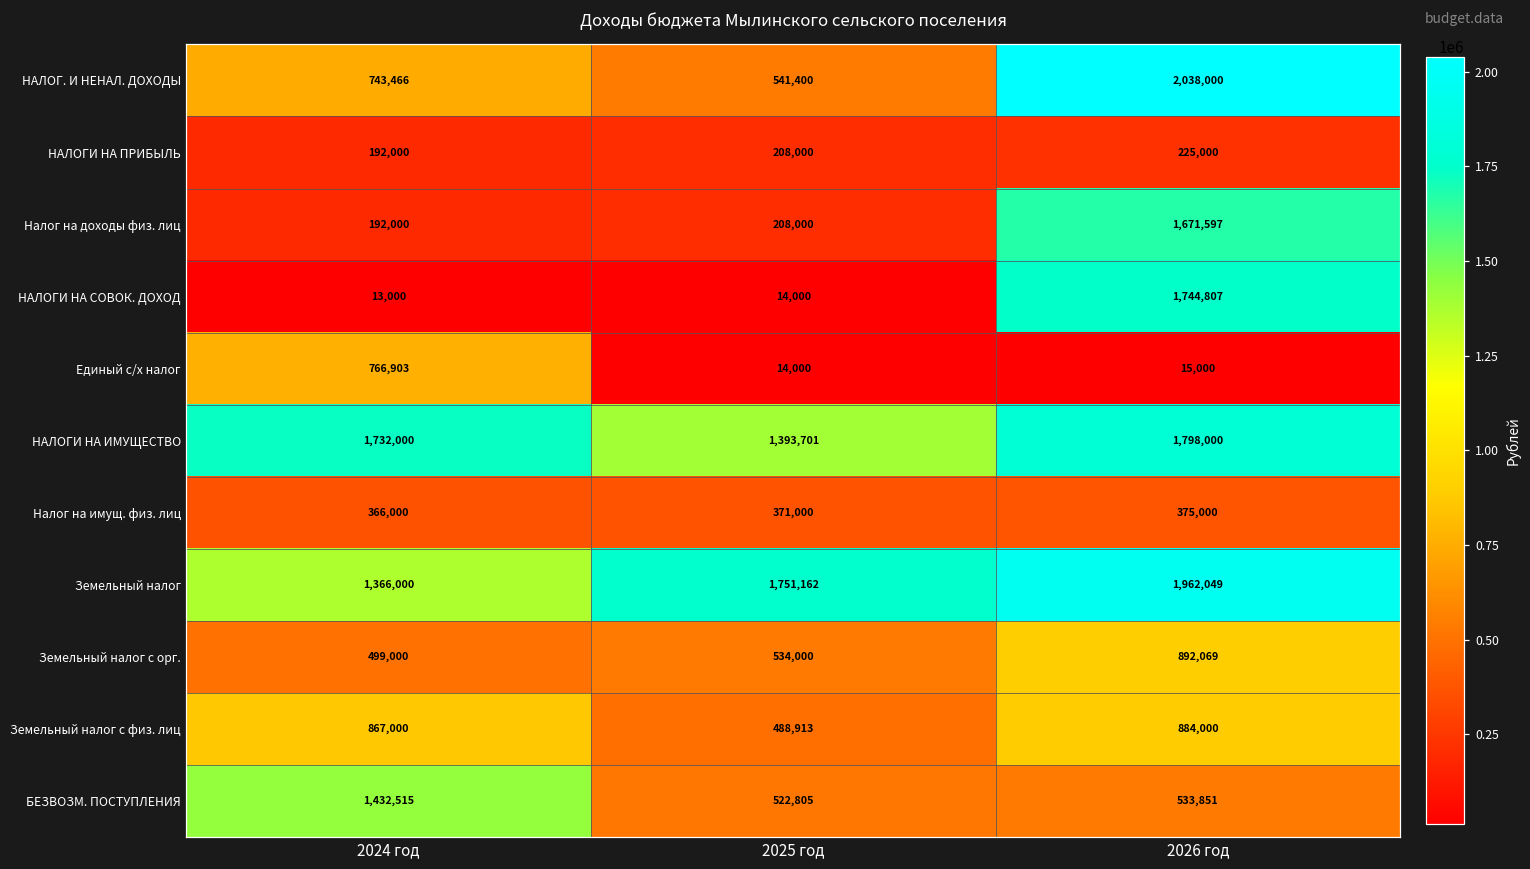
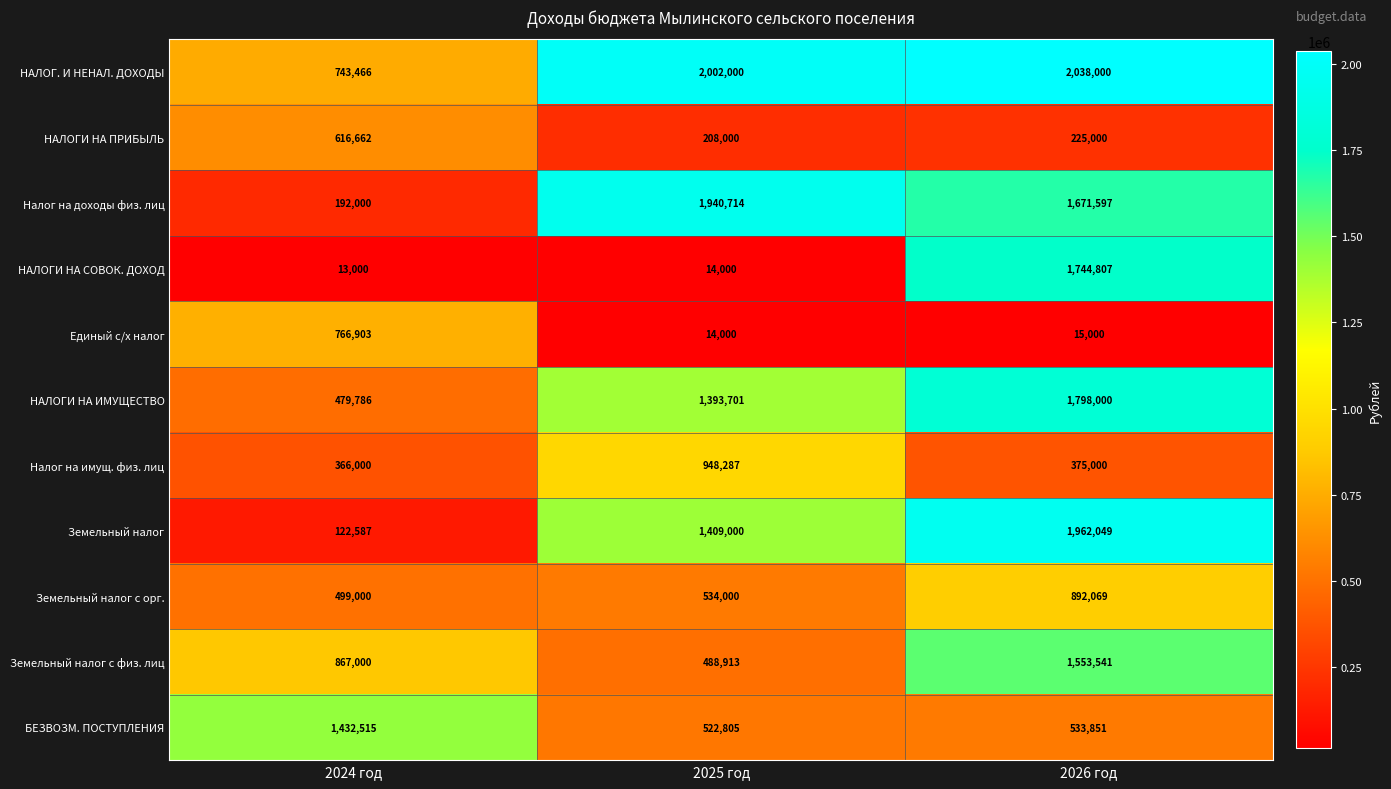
НАЛОГ. И НЕНАЛ. ДОХОДЫ, 2025 год: 541,400 -> 2,002,000
НАЛОГИ НА ПРИБЫЛЬ, 2024 год: 192,000 -> 616,662
Налог на доходы физ. лиц, 2025 год: 208,000 -> 1,940,714
НАЛОГИ НА ИМУЩЕСТВО, 2024 год: 1,732,000 -> 479,786
Налог на имущ. физ. лиц, 2025 год: 371,000 -> 948,287
Земельный налог, 2024 год: 1,366,000 -> 122,587
Земельный налог, 2025 год: 1,751,162 -> 1,409,000
Земельный налог с физ. лиц, 2026 год: 884,000 -> 1,553,541
